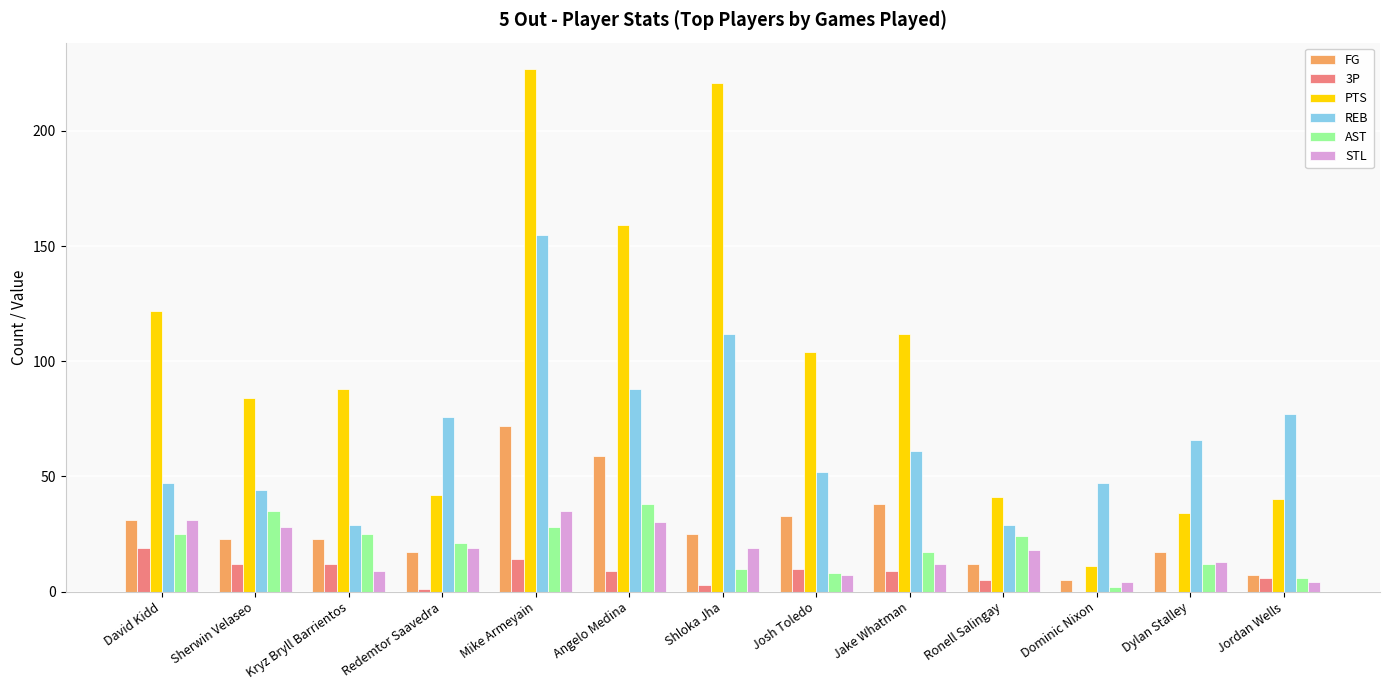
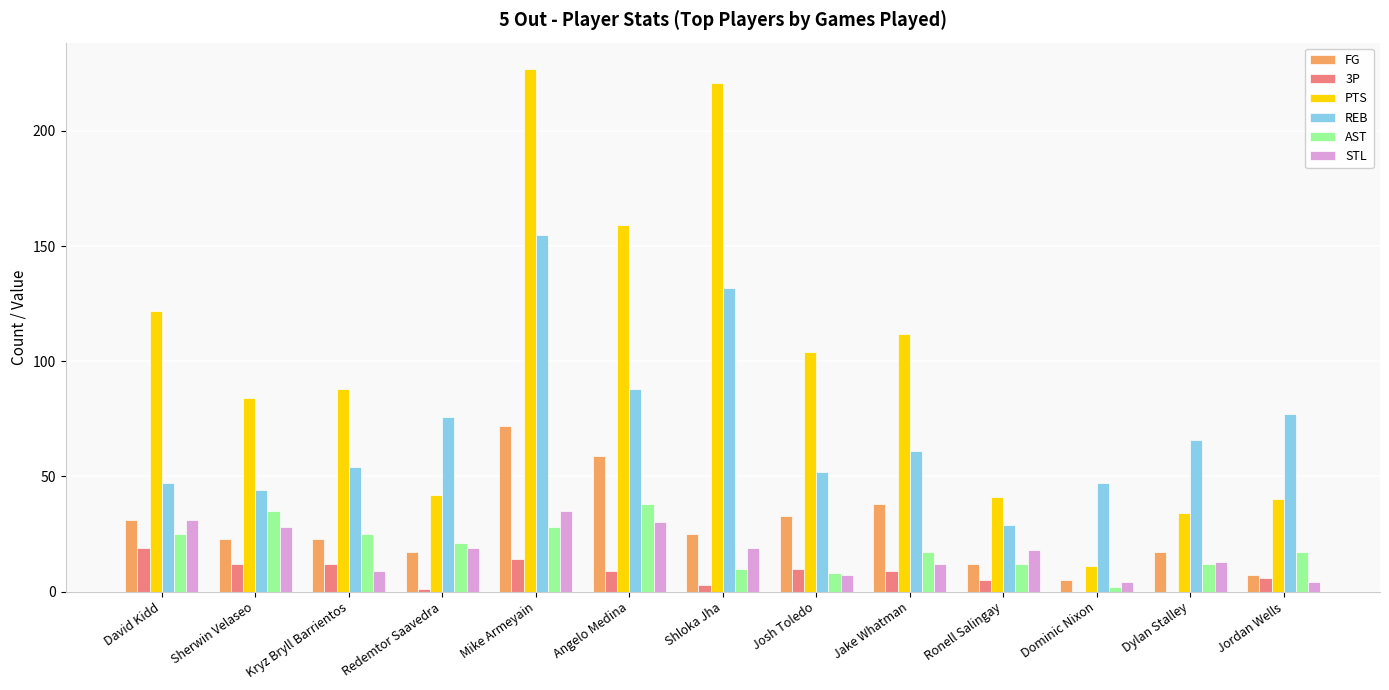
REB, Kryz Bryll Barrientos: 29 -> 54
REB, Shloka Jha: 112 -> 132
AST, Ronell Salingay: 24 -> 12
AST, Jordan Wells: 6 -> 17
